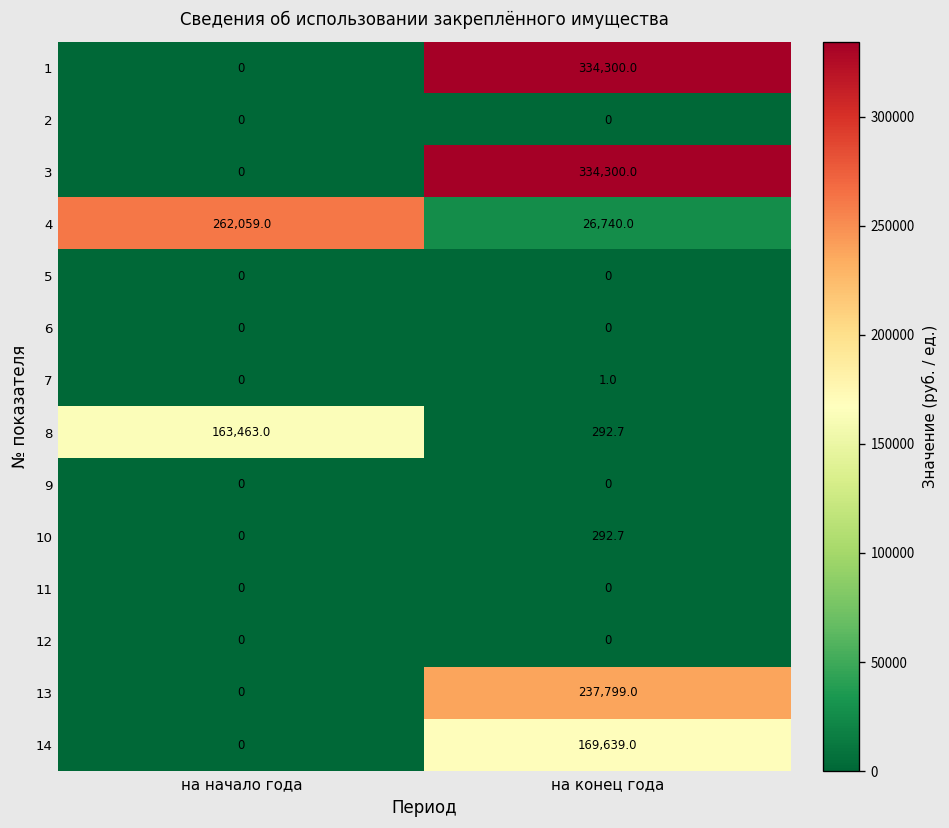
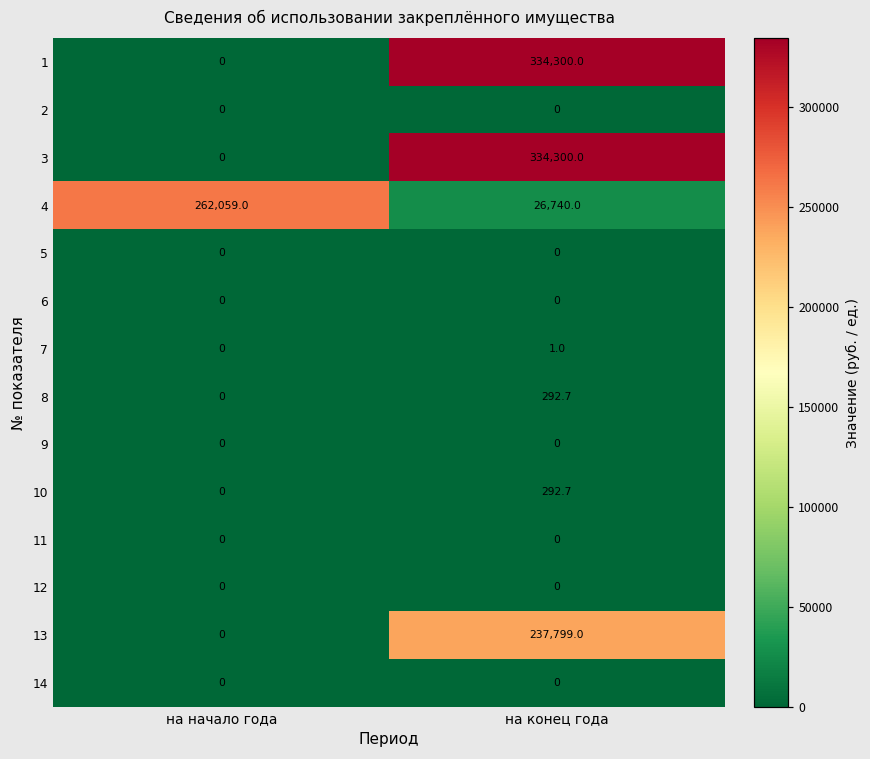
8, на начало года: 163,463.0 -> 0
14, на конец года: 169,639.0 -> 0
